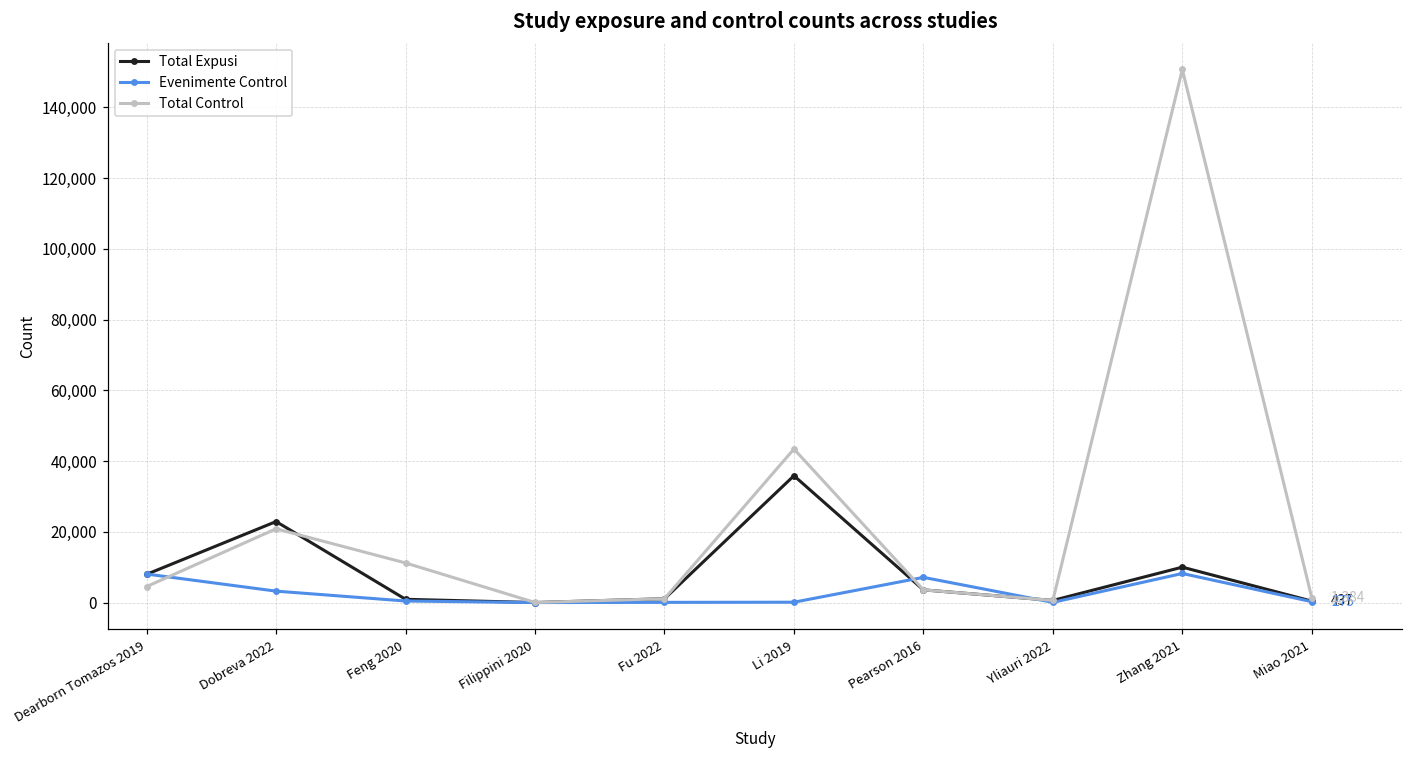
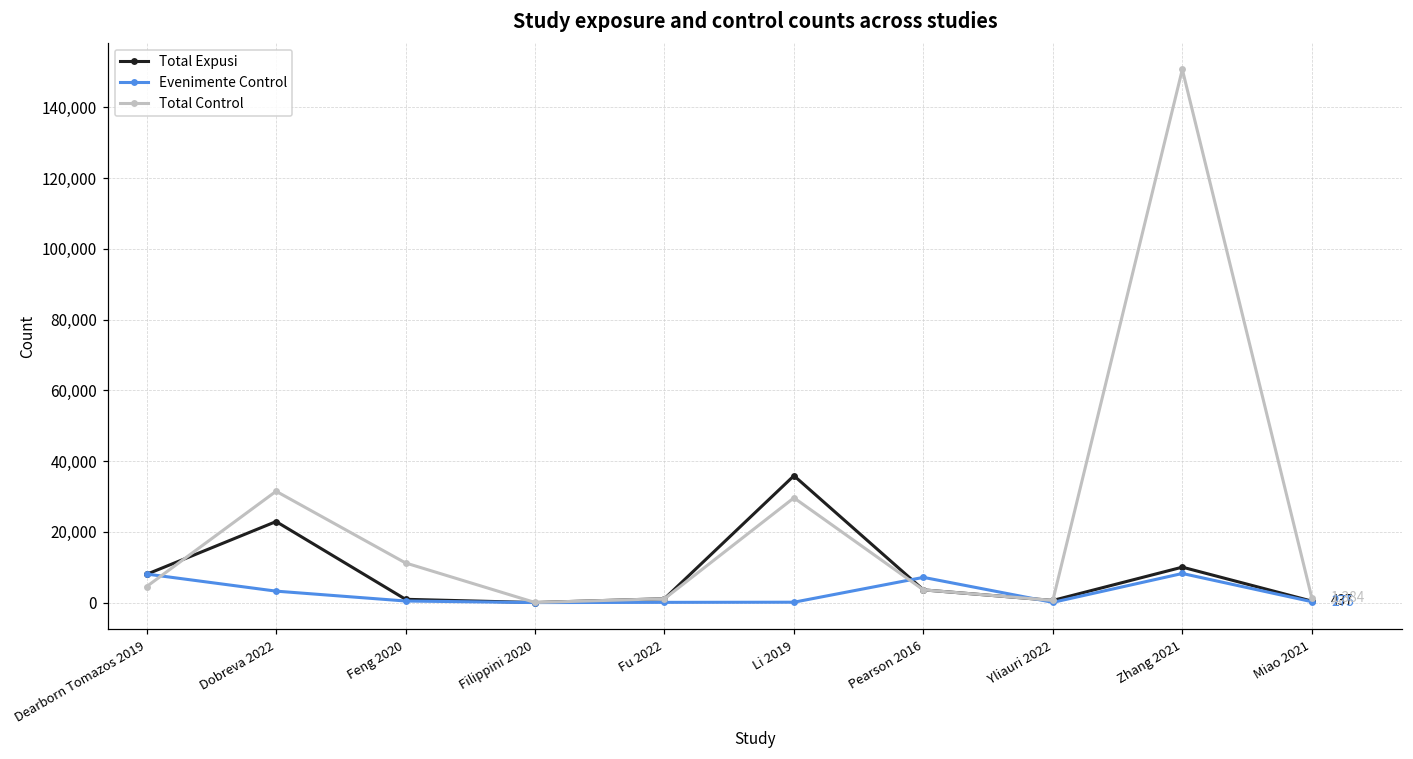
Total Control, Dobreva 2022: 21,000 -> 31,000
Total Control, Li 2019: 43,000 -> 30,000
